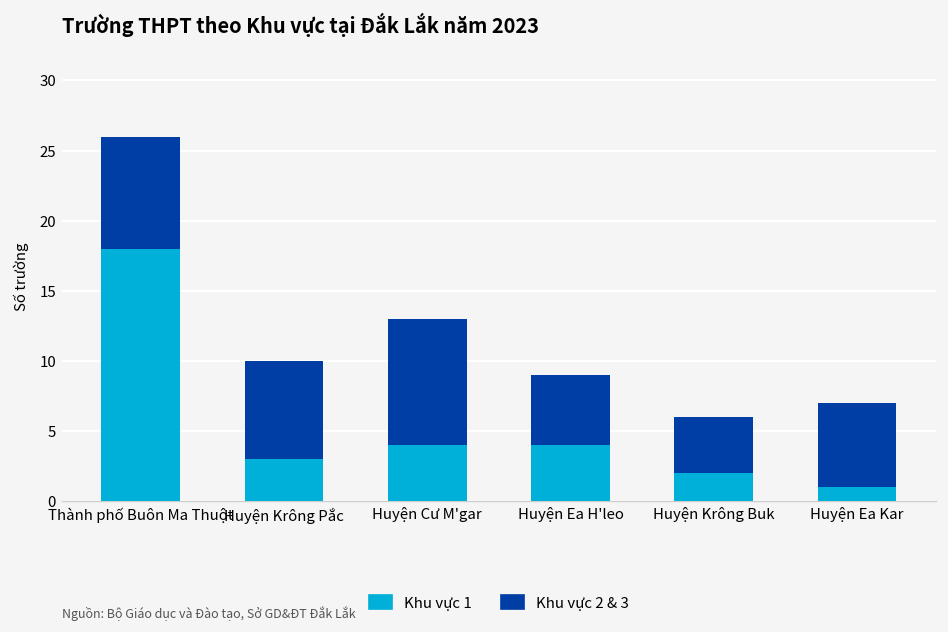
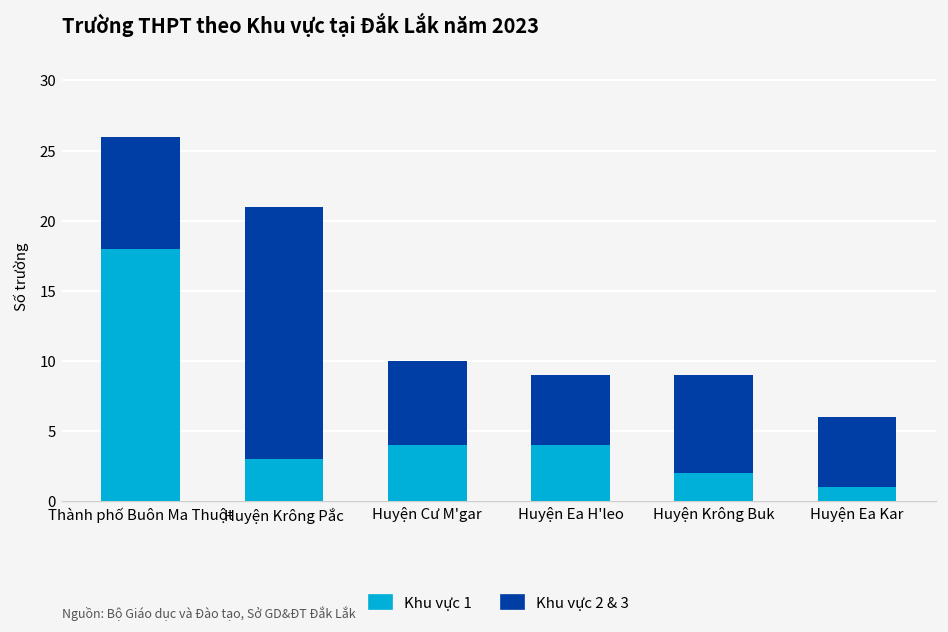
Khu vực 2 & 3, Huyện Krông Pắc: 7 -> 18
Khu vực 2 & 3, Huyện Cư M'gar: 9 -> 6
Khu vực 2 & 3, Huyện Krông Buk: 4 -> 7
Khu vực 2 & 3, Huyện Ea Kar: 6 -> 5
